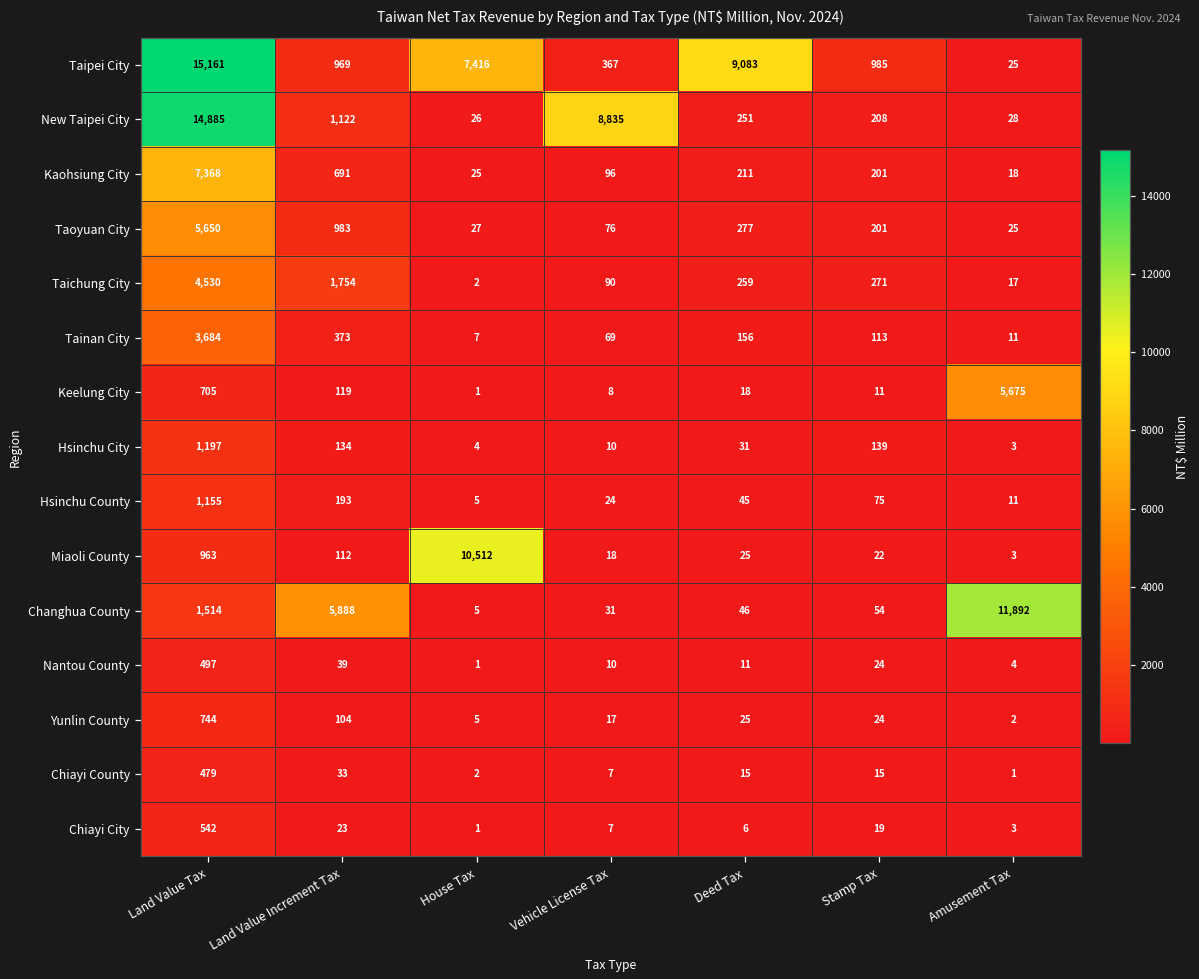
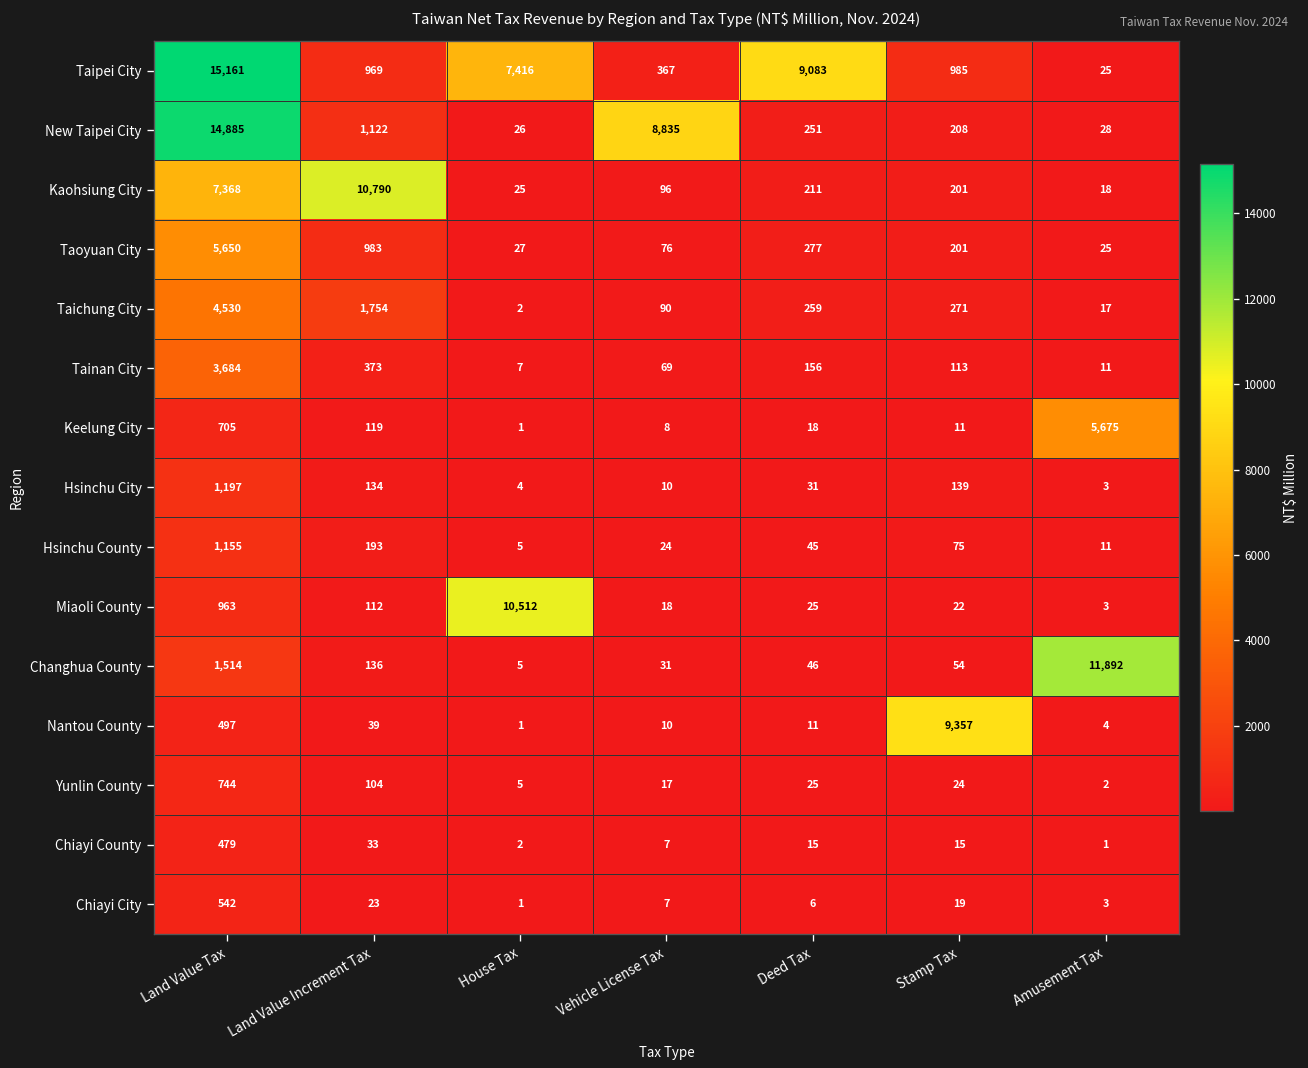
Kaohsiung City, Land Value Increment Tax: 691 -> 10,790
Changhua County, Land Value Increment Tax: 5,888 -> 136
Nantou County, Stamp Tax: 24 -> 9,357
